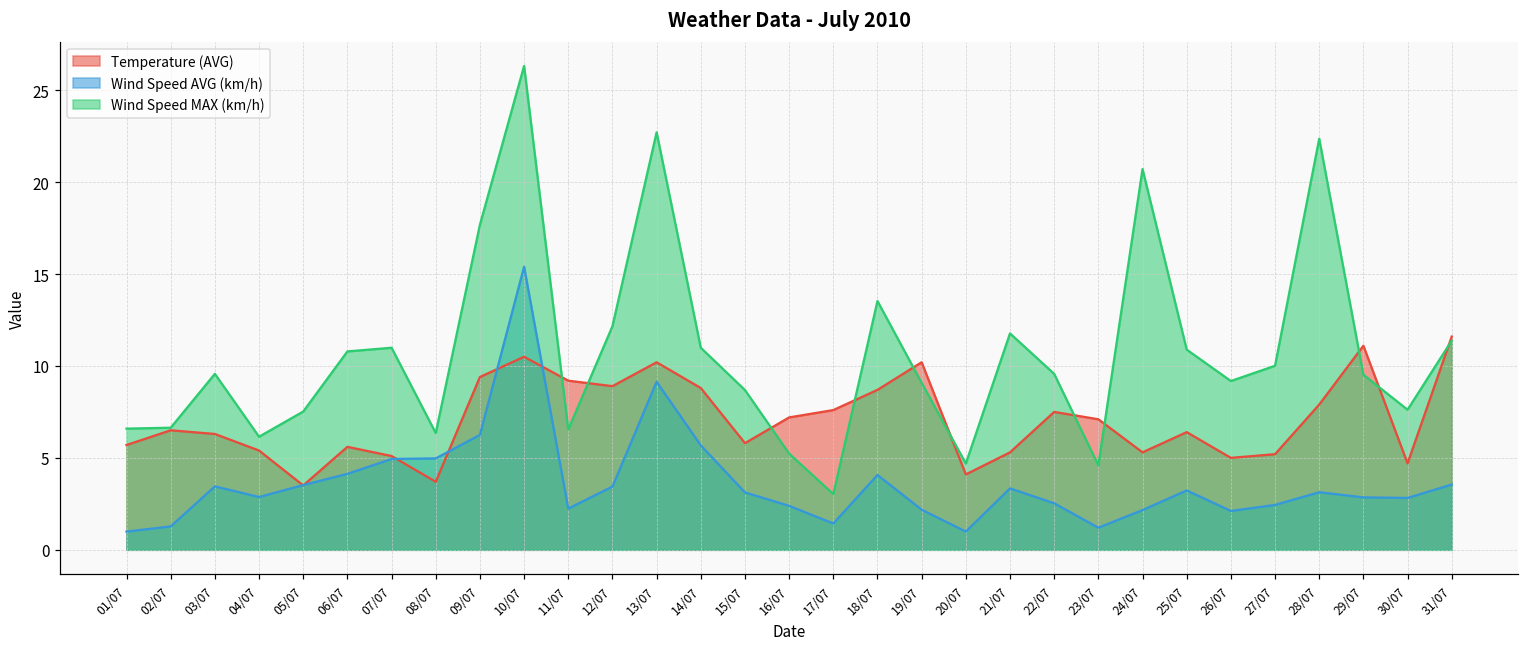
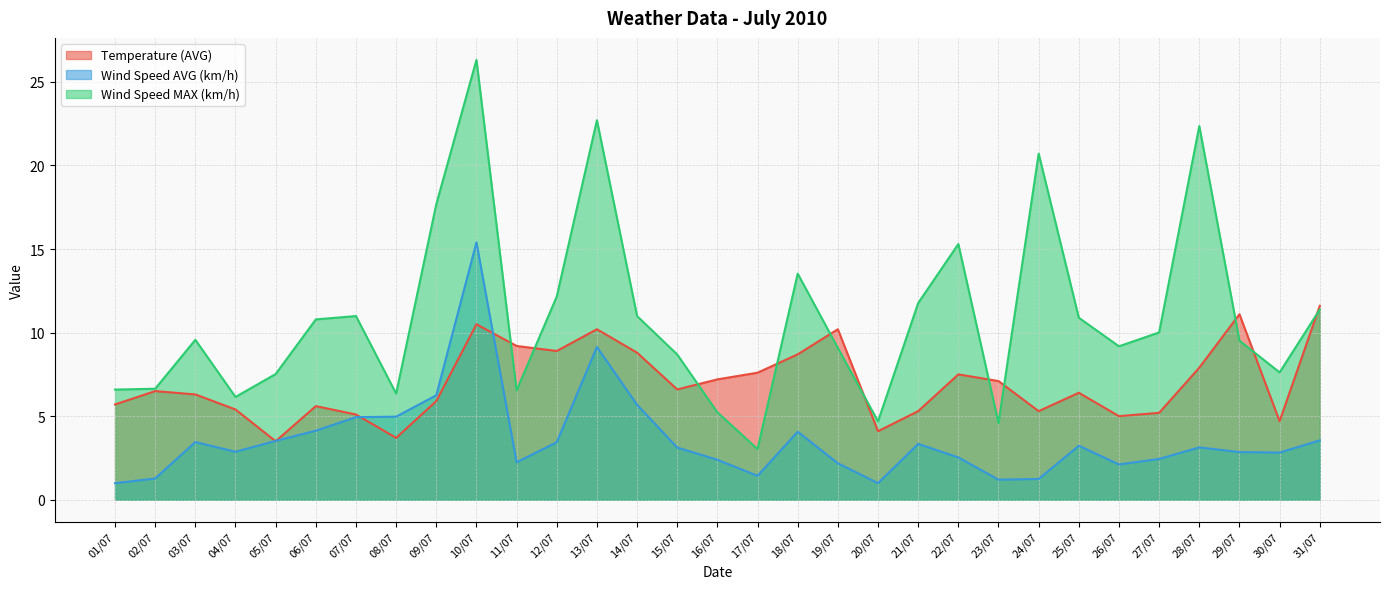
Temperature (AVG), 09/07: 9.4 -> 5.9
Temperature (AVG), 15/07: 5.8 -> 6.6
Wind Speed MAX (km/h), 22/07: 9.6 -> 15.3
Wind Speed AVG (km/h), 24/07: 2.2 -> 1.2
